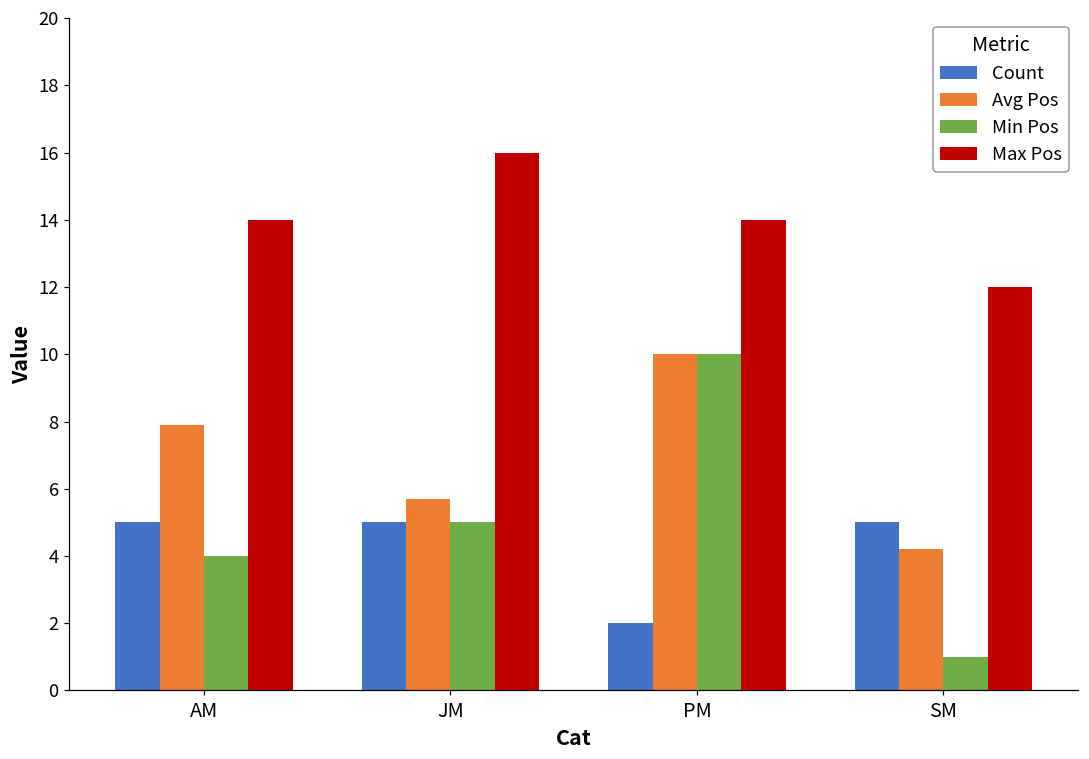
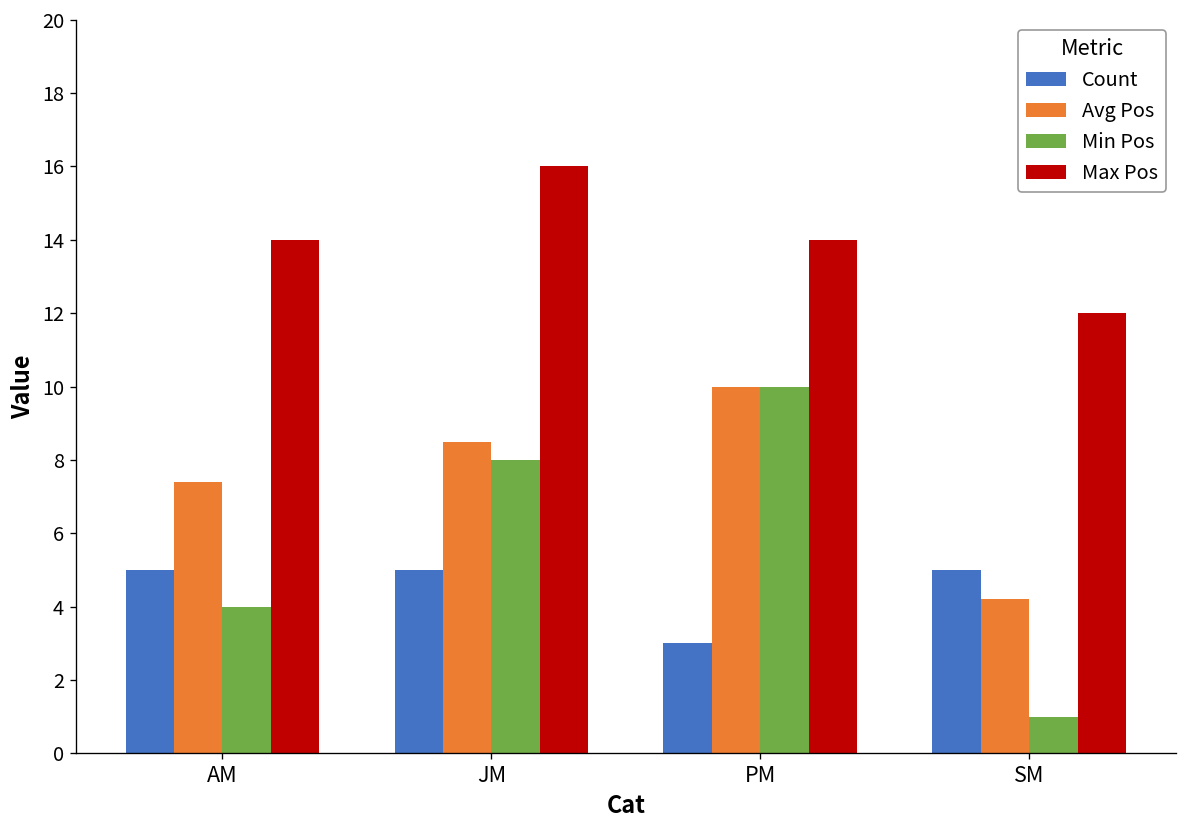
Avg Pos, AM: 7.9 -> 7.4
Avg Pos, JM: 5.7 -> 8.5
Min Pos, JM: 5 -> 8
Count, PM: 2 -> 3
